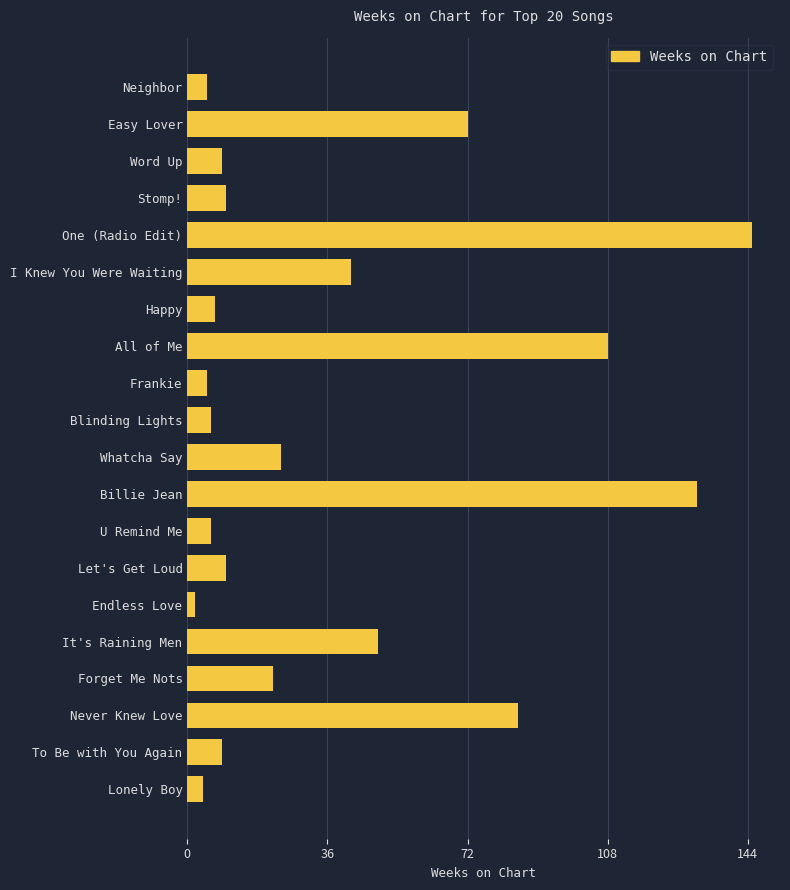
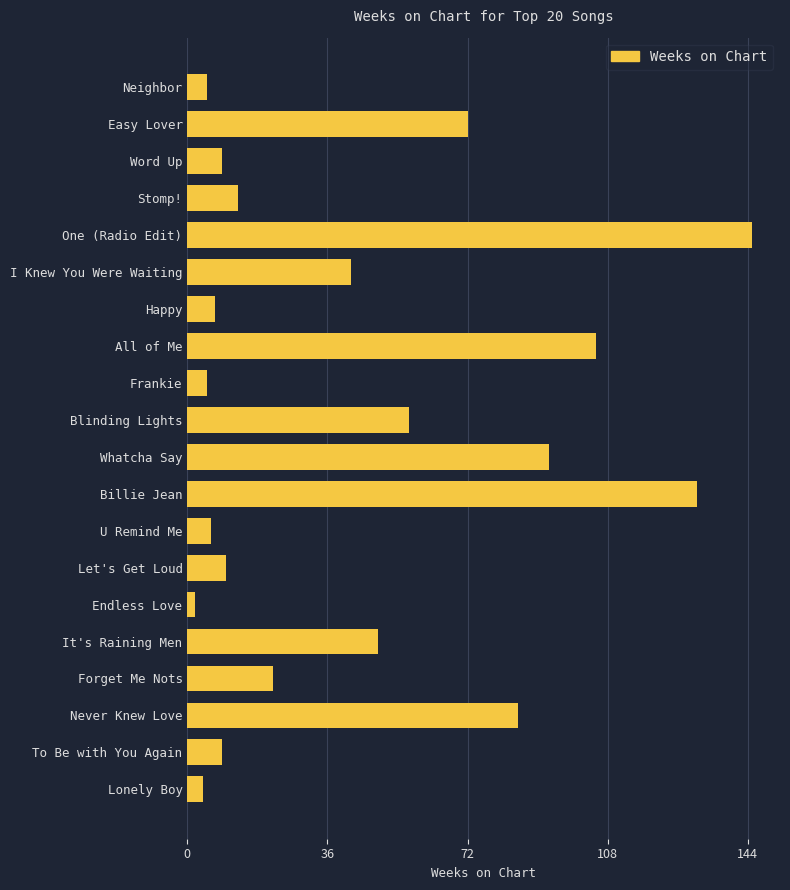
Stomp!: 10 -> 13
All of Me: 108 -> 105
Blinding Lights: 6 -> 57
Whatcha Say: 24 -> 93
